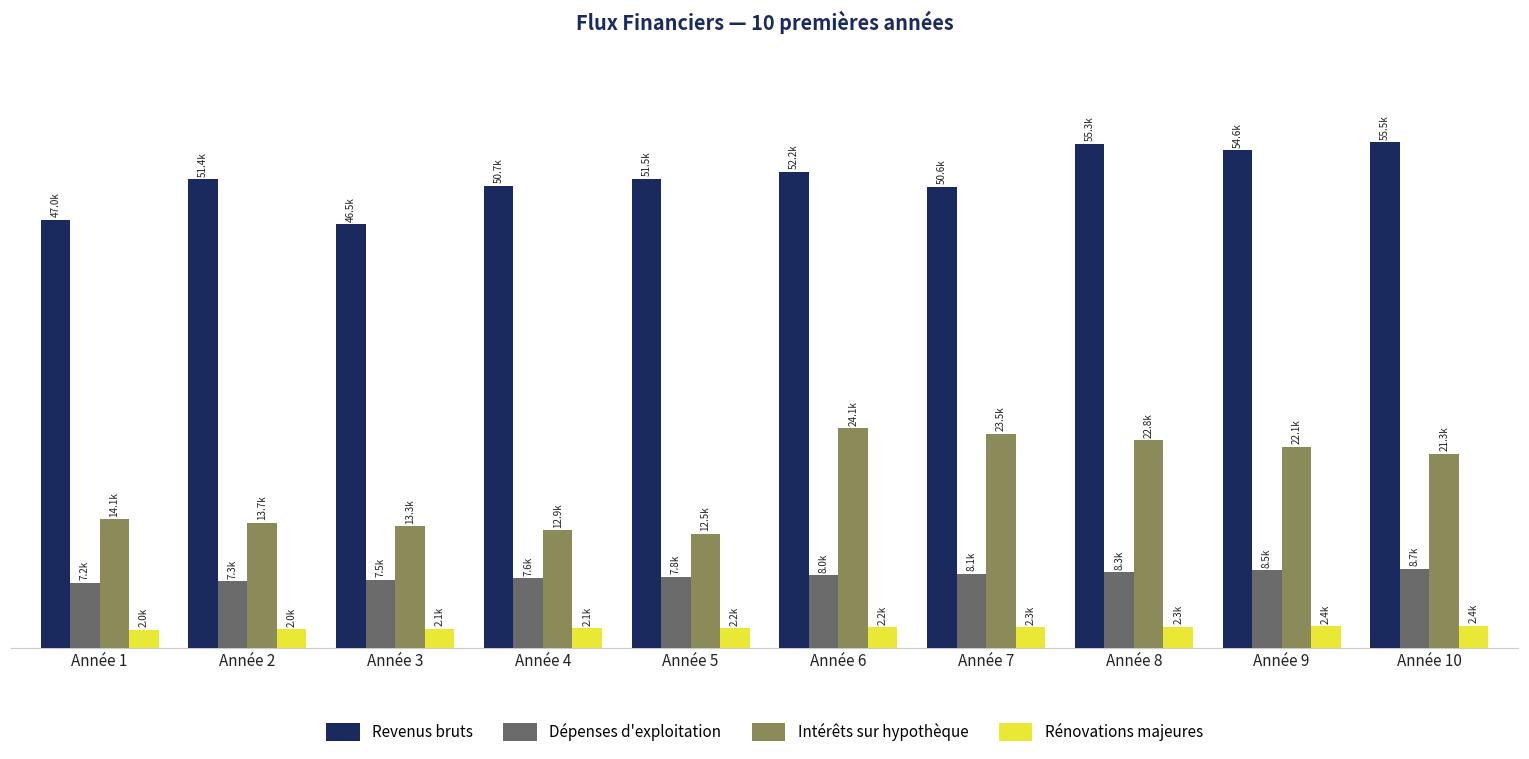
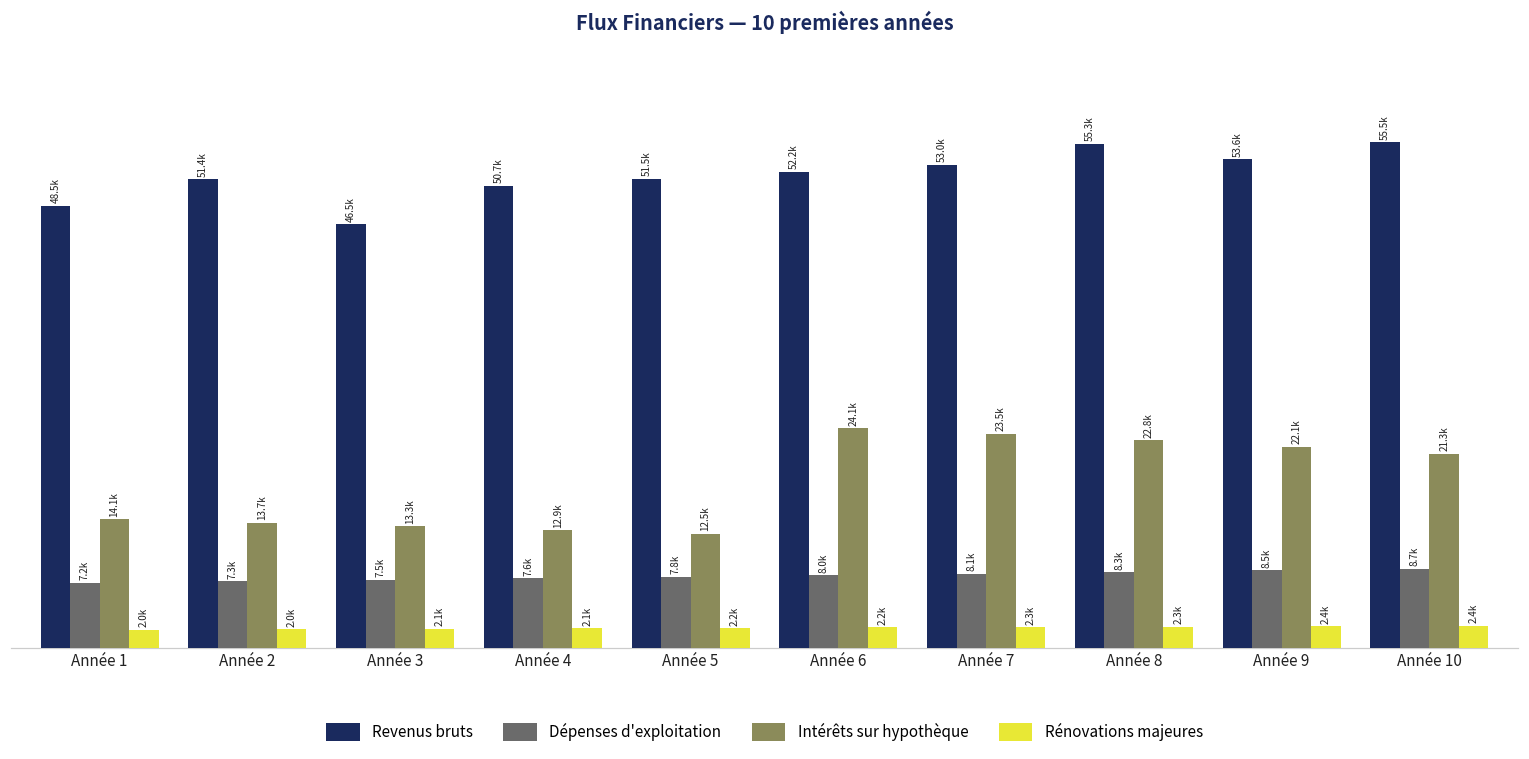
Revenus bruts, Année 1: 47.0k -> 48.5k
Revenus bruts, Année 7: 50.6k -> 53.0k
Revenus bruts, Année 9: 54.6k -> 53.6k
